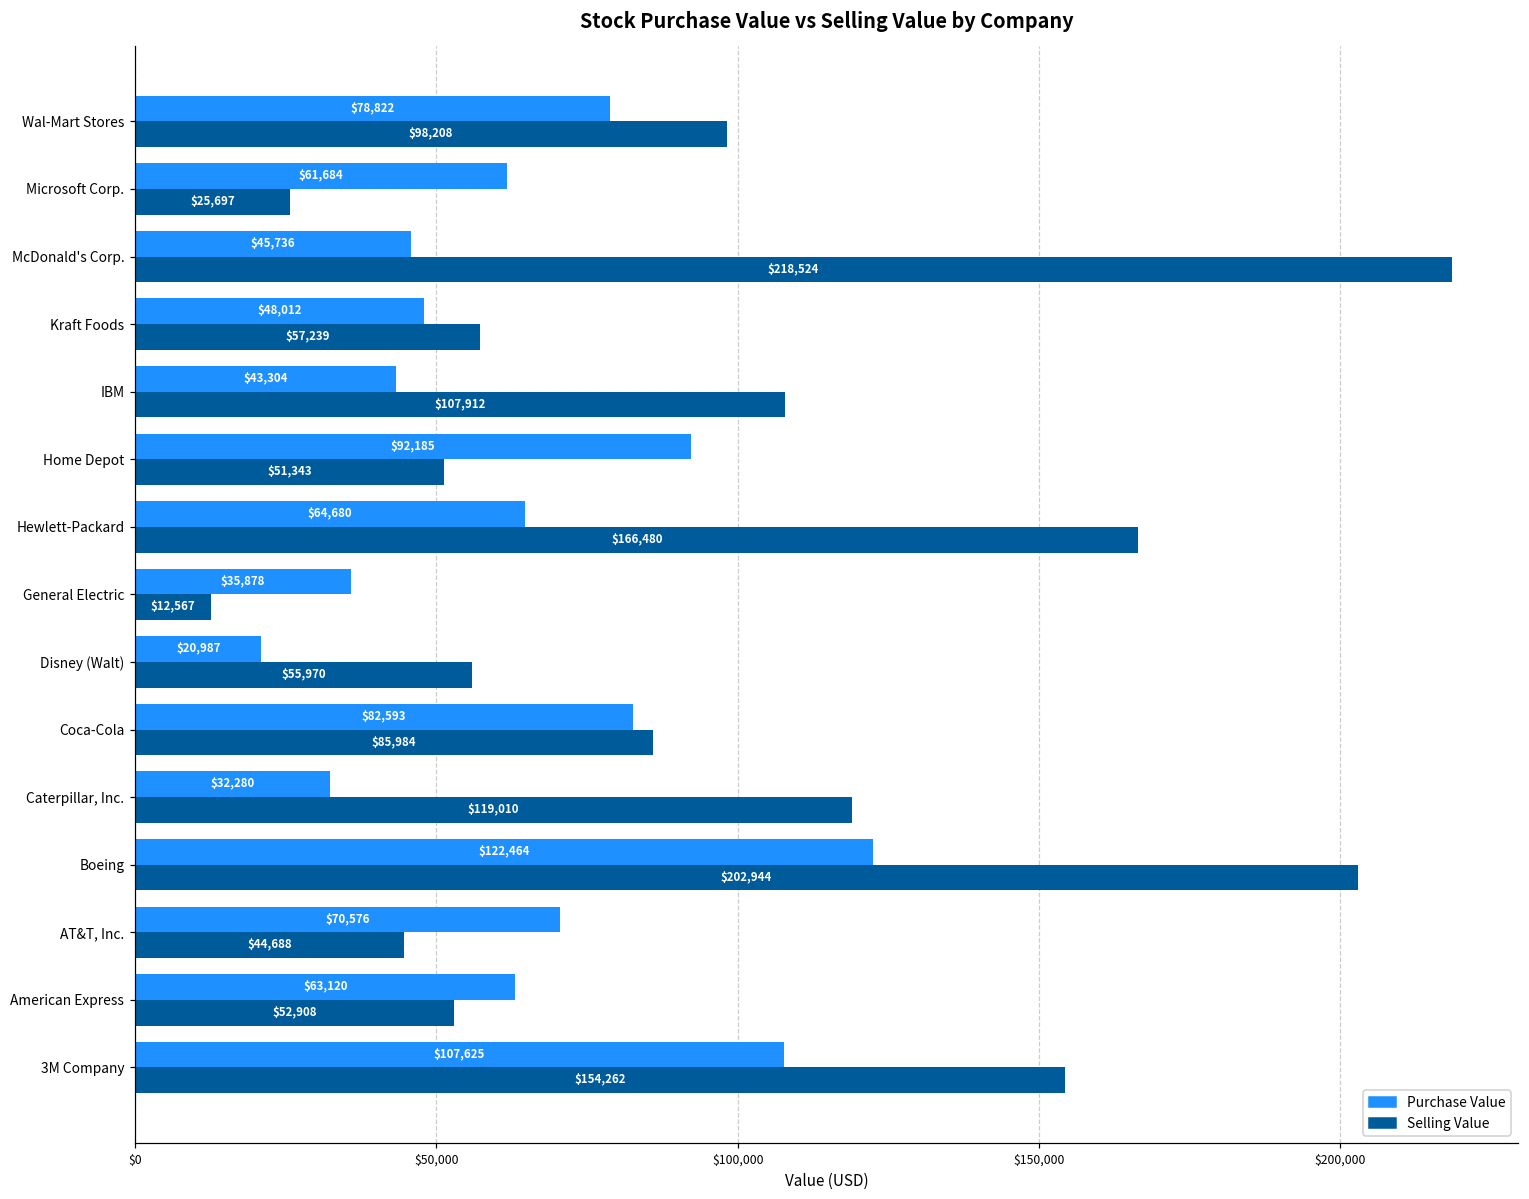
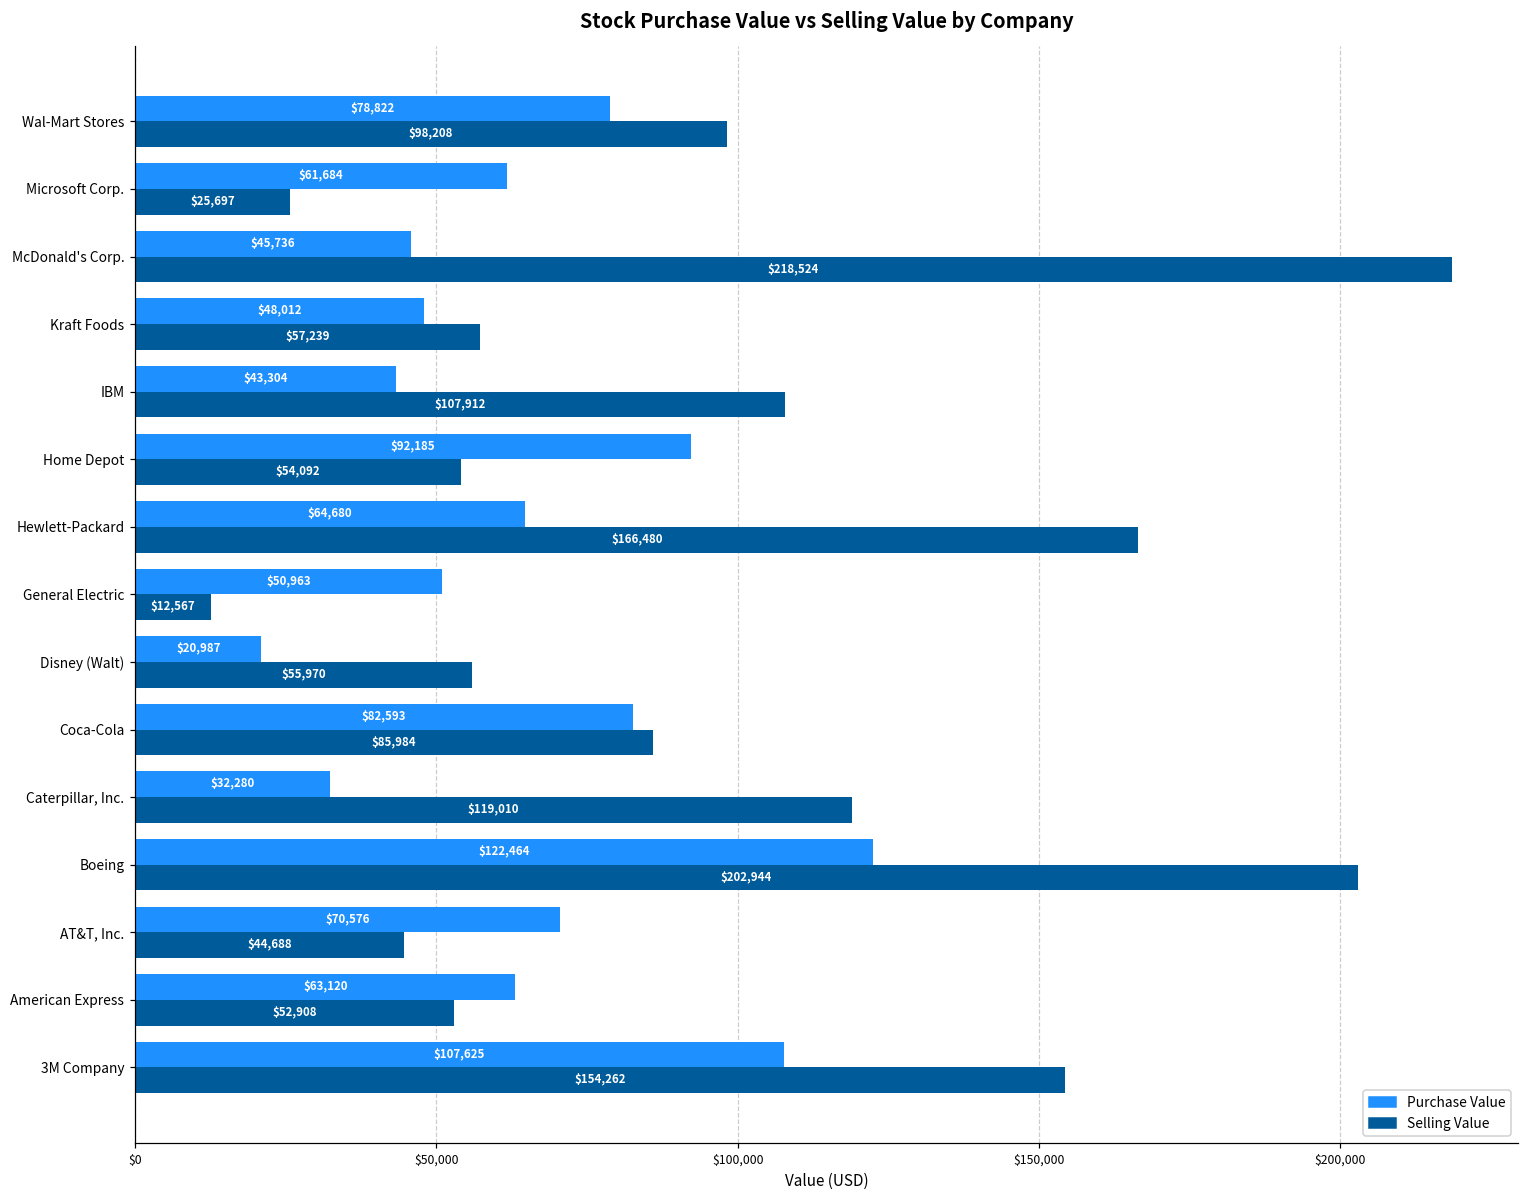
Selling Value, Home Depot: $51,343 -> $54,092
Purchase Value, General Electric: $35,878 -> $50,963
